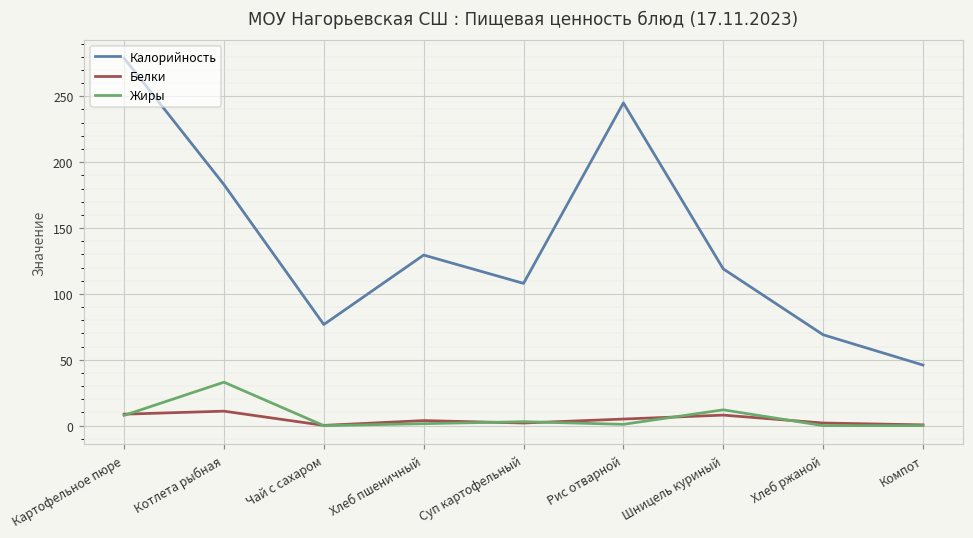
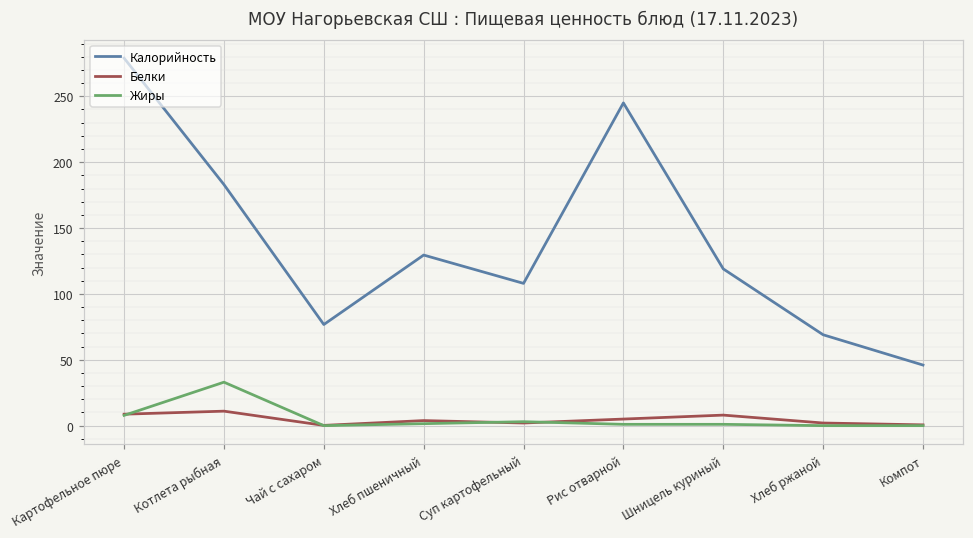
Жиры, Шницель куриный: 12 -> 1
